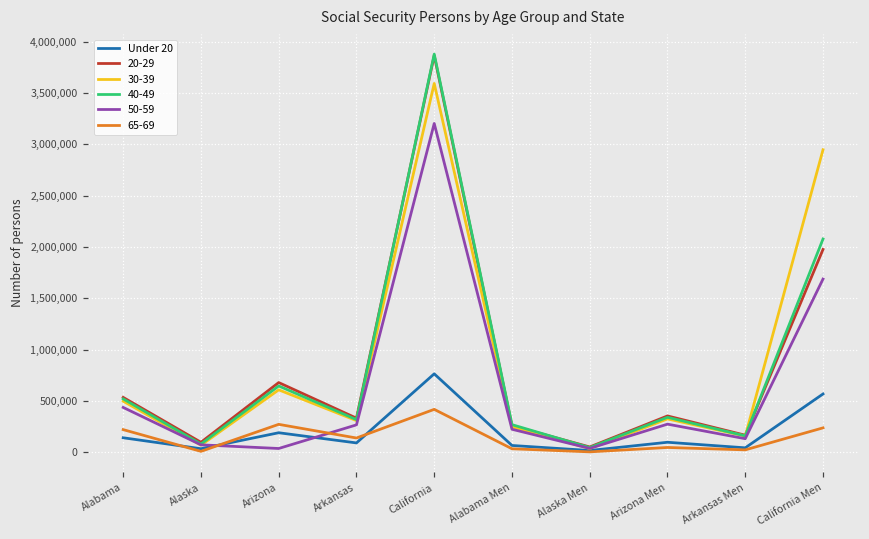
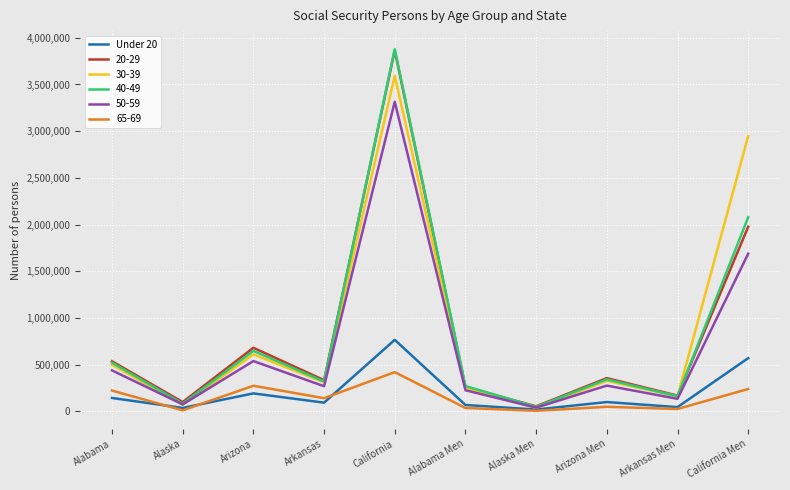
50-59, Arizona: 0 -> 500,000
50-59, California: 3,200,000 -> 3,300,000
